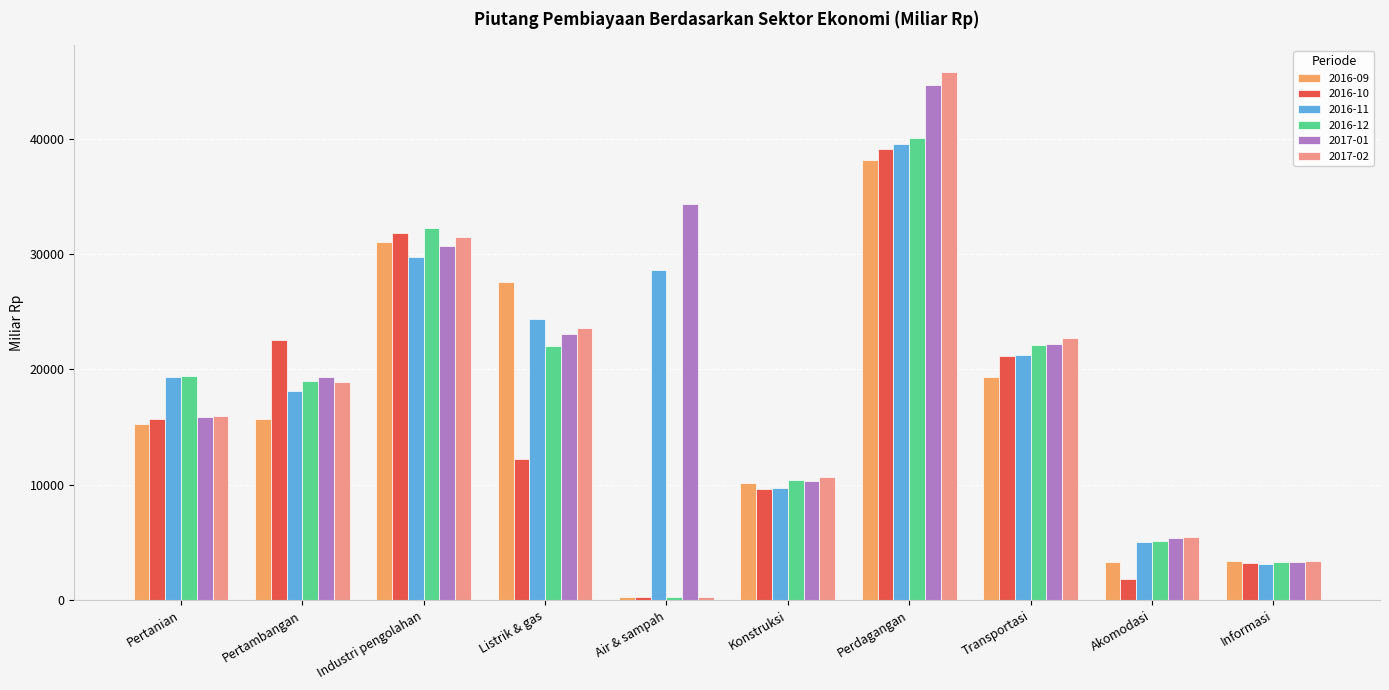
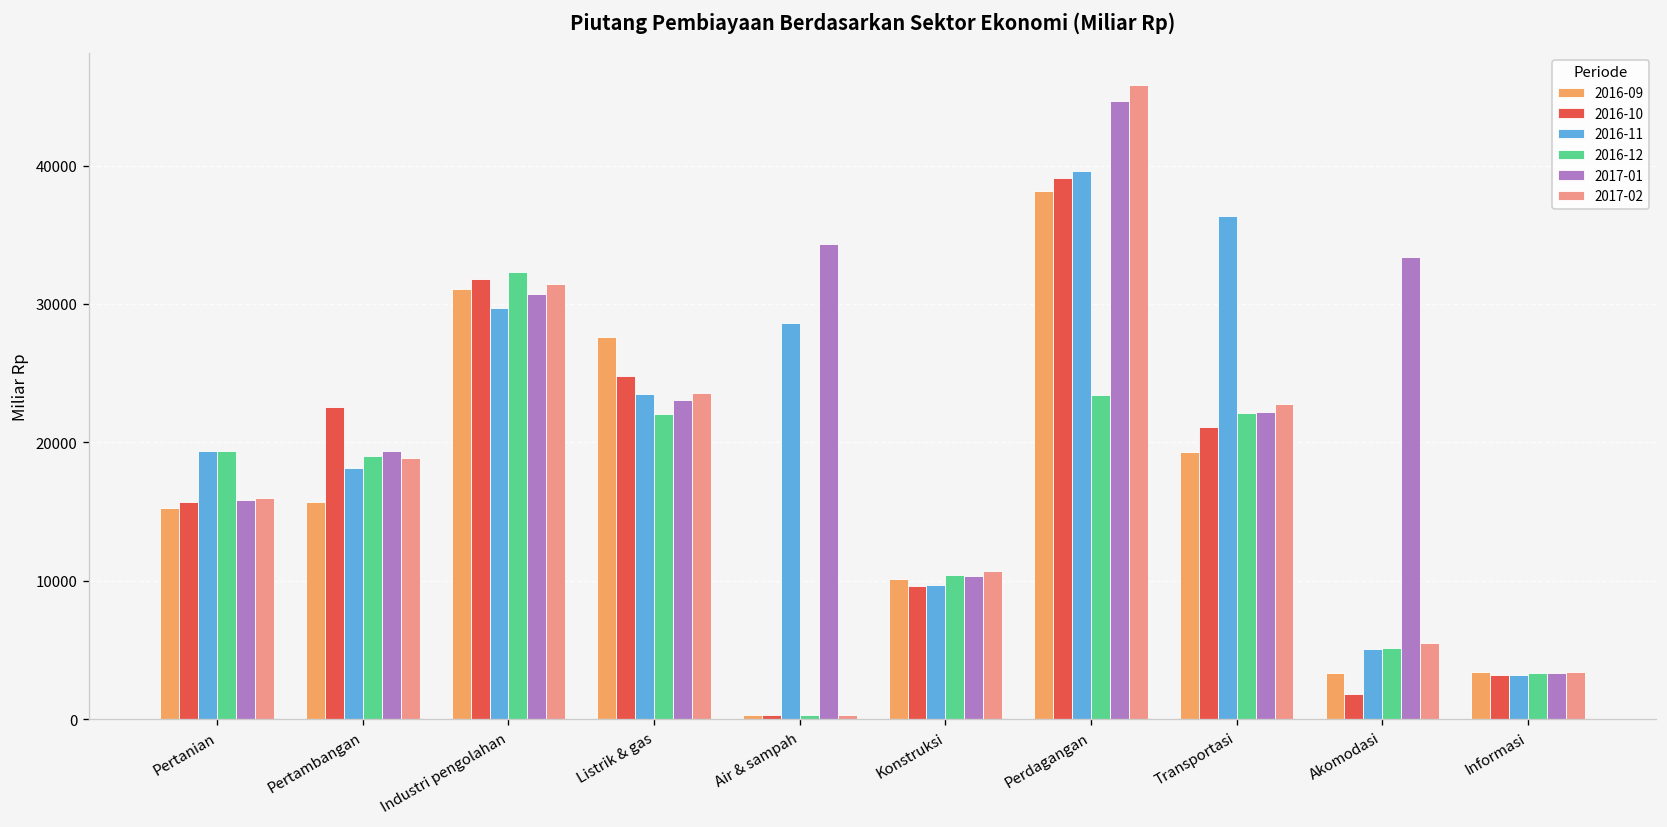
2016-10, Listrik & gas: 12300 -> 24800
2016-11, Listrik & gas: 24400 -> 23500
2016-12, Perdagangan: 40000 -> 23400
2016-11, Transportasi: 21300 -> 36400
2017-01, Akomodasi: 5400 -> 33400
